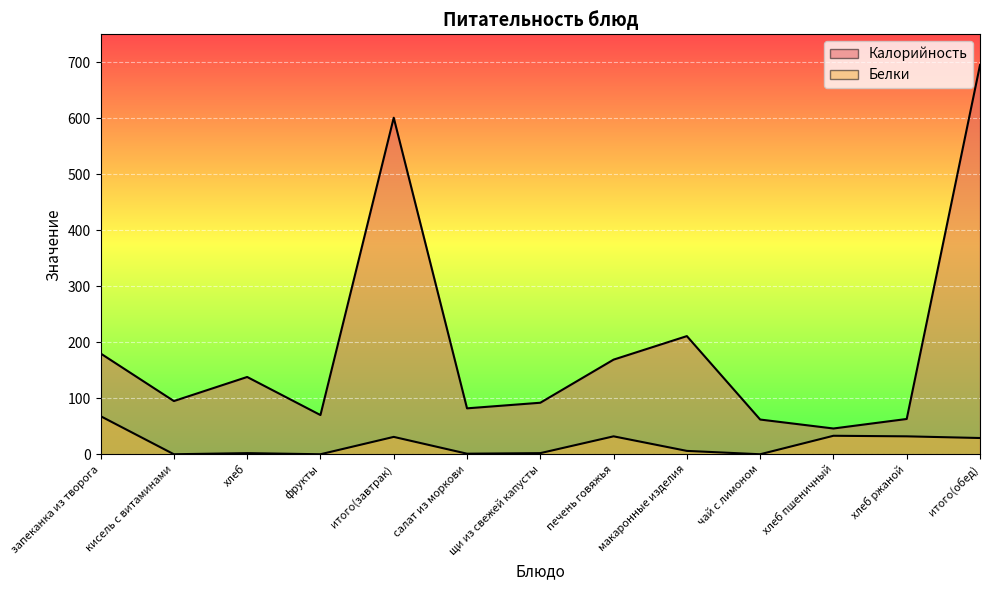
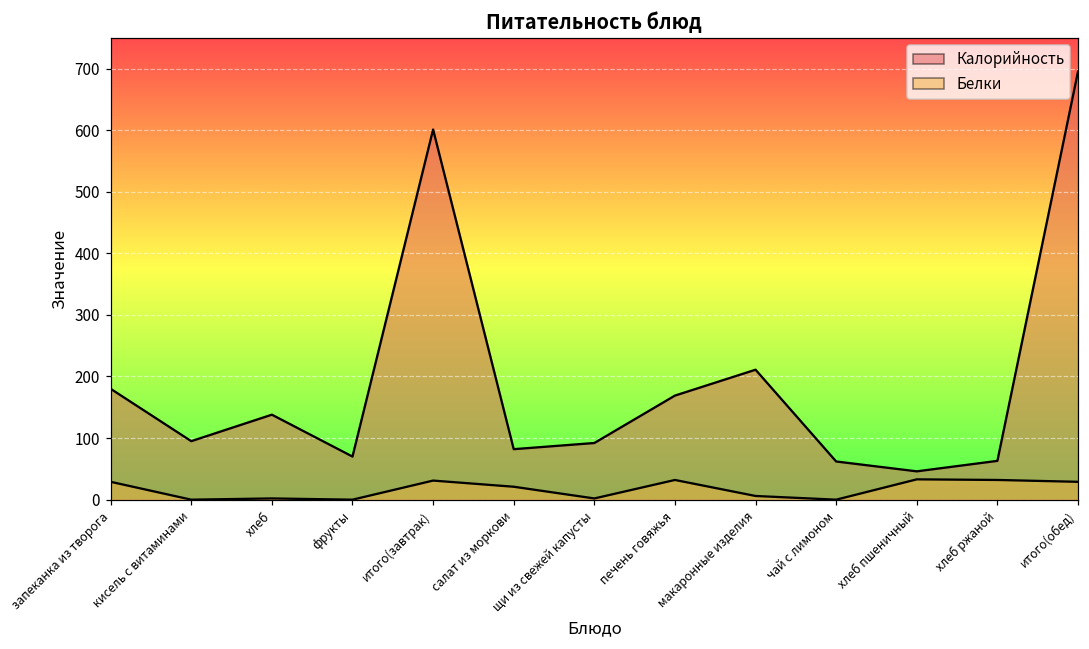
Белки, запеканка из творога: 70 -> 30
Белки, салат из моркови: 0 -> 20
